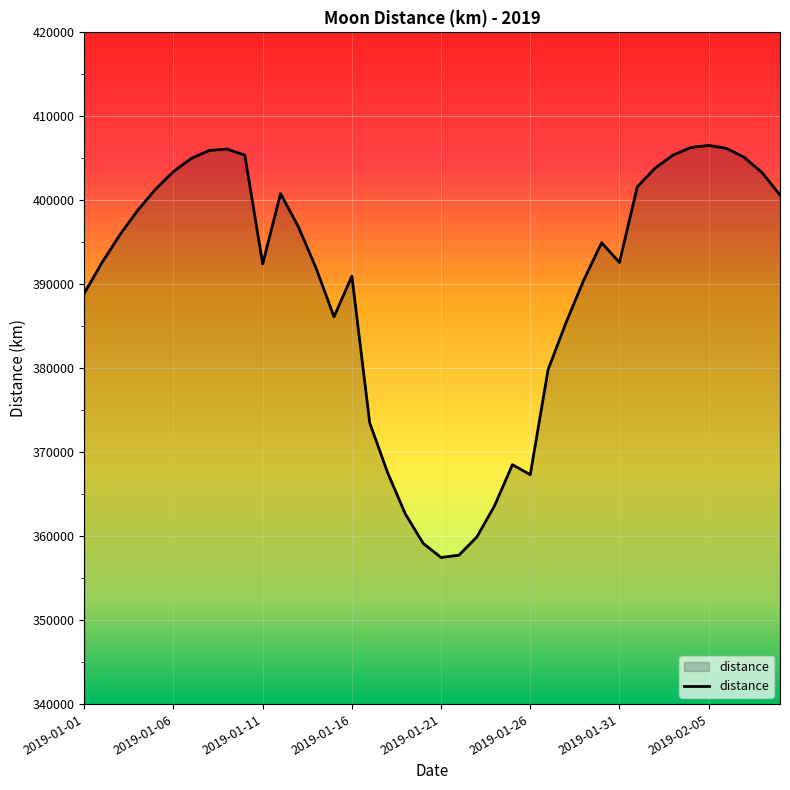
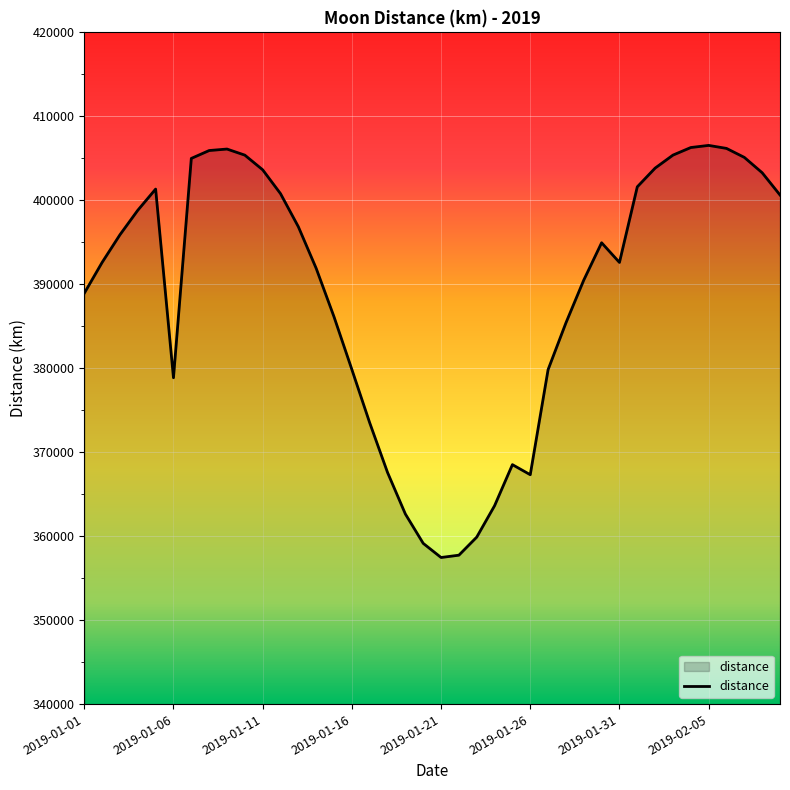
2019-01-06: 403000 -> 379000
2019-01-11: 392000 -> 404000
2019-01-16: 391000 -> 380000
